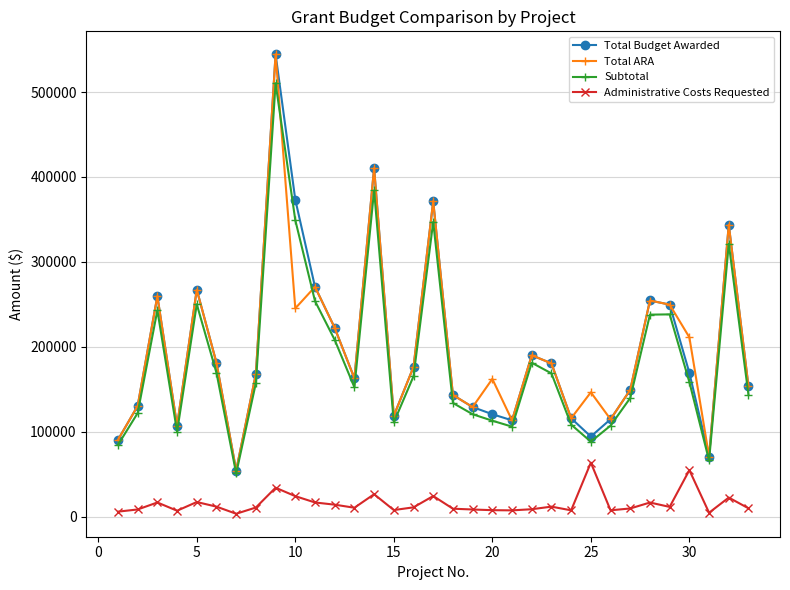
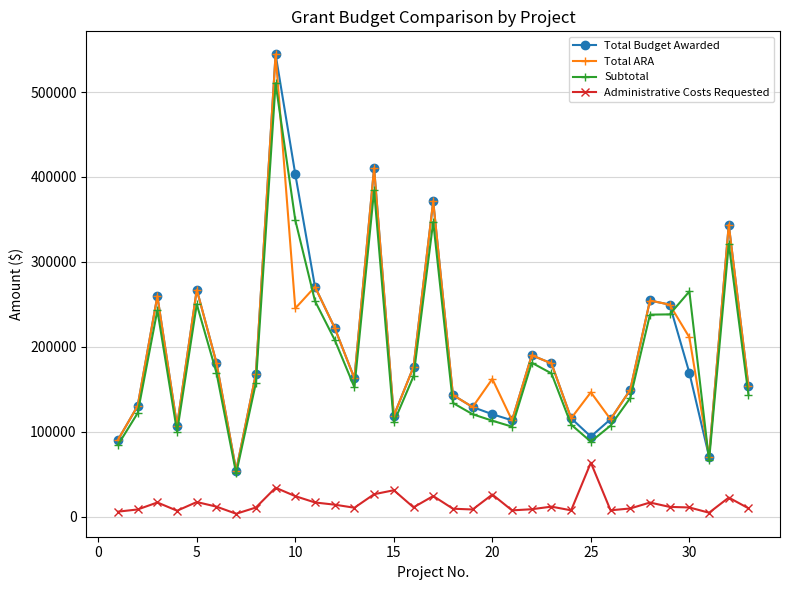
Total Budget Awarded, 10: 370000 -> 400000
Administrative Costs Requested, 15: 10000 -> 30000
Administrative Costs Requested, 20: 10000 -> 30000
Subtotal, 30: 160000 -> 270000
Administrative Costs Requested, 30: 50000 -> 10000
